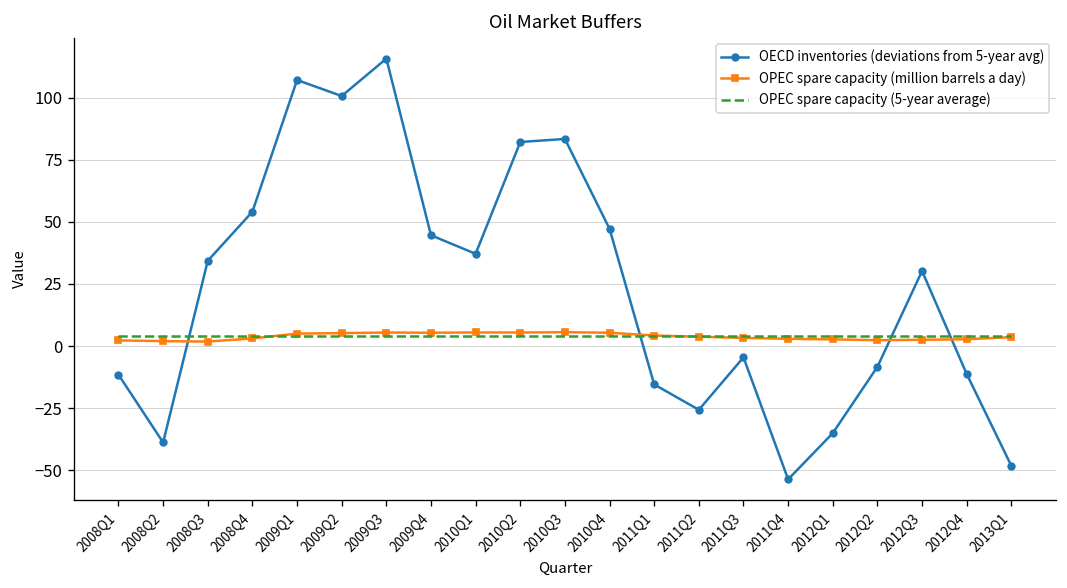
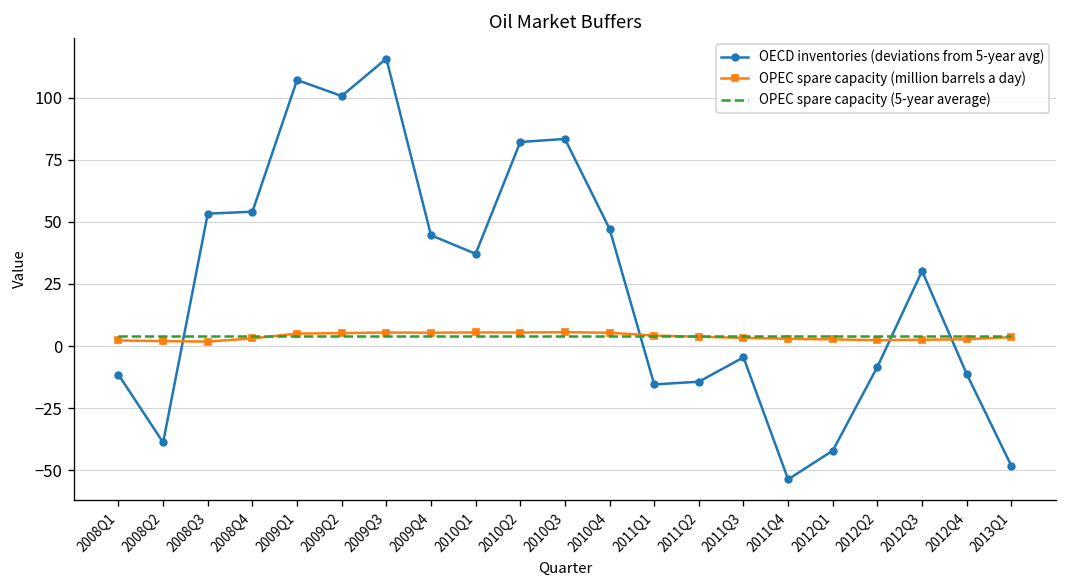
OECD inventories (deviations from 5-year avg), 2008Q3: 34 -> 53
OECD inventories (deviations from 5-year avg), 2011Q2: -26 -> -14
OECD inventories (deviations from 5-year avg), 2012Q1: -35 -> -42
